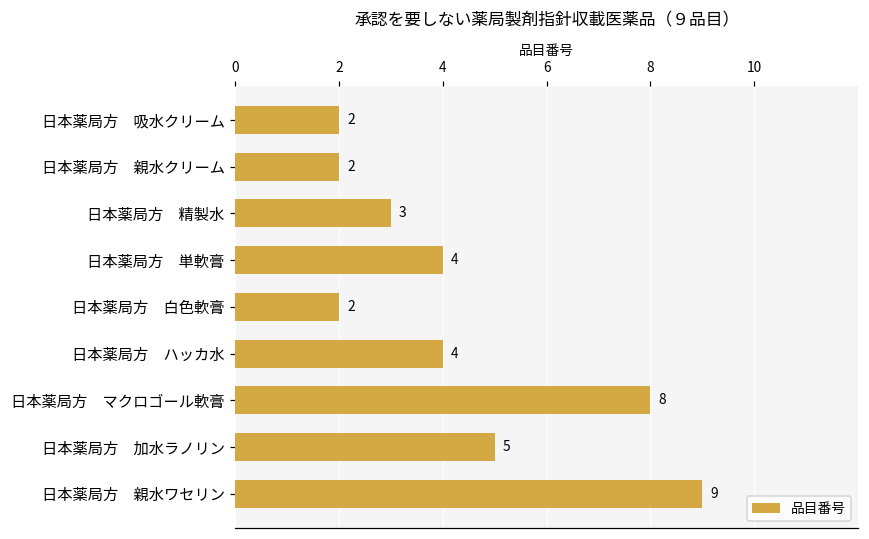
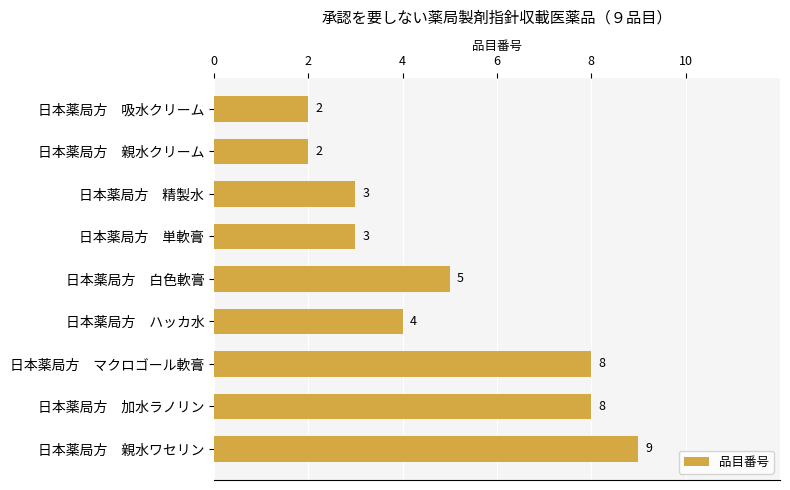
日本薬局方 単軟膏: 4 -> 3
日本薬局方 白色軟膏: 2 -> 5
日本薬局方 加水ラノリン: 5 -> 8
